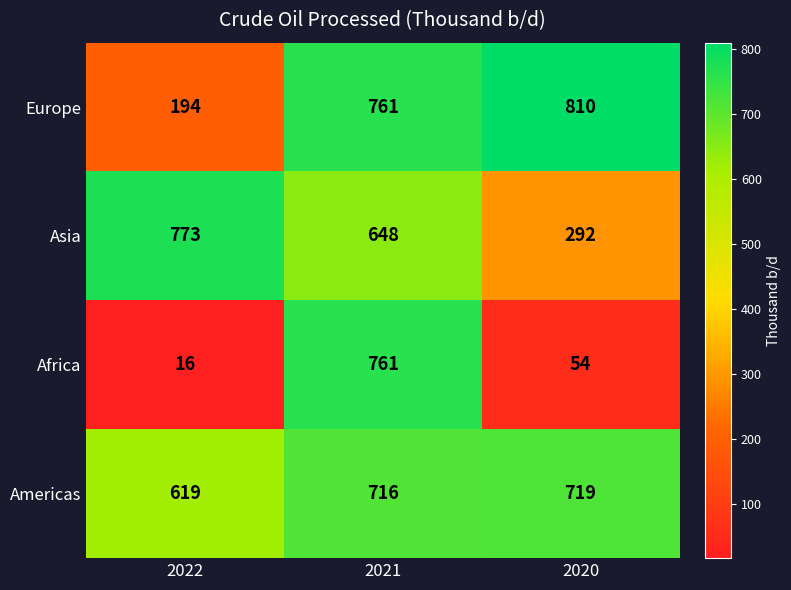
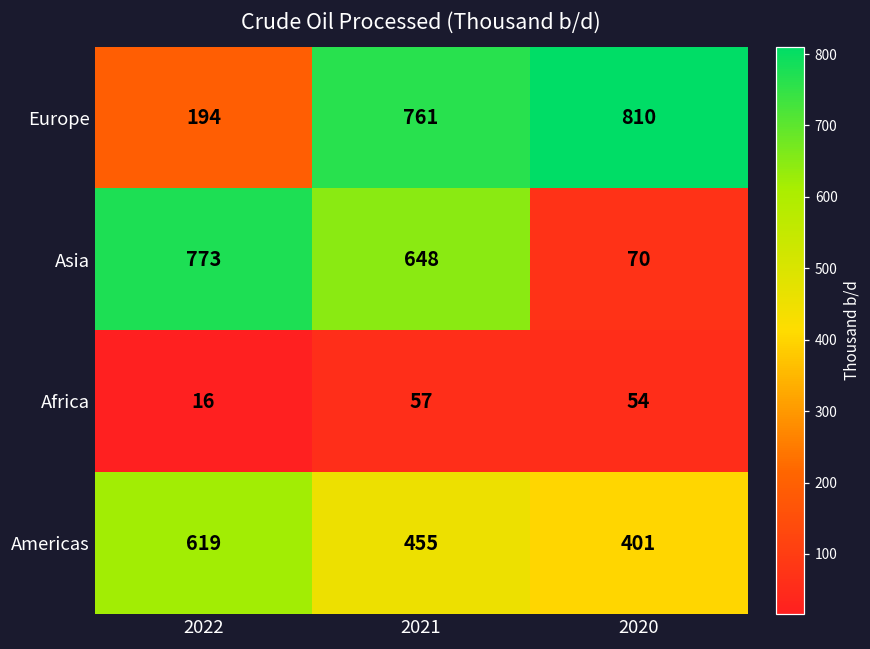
Asia, 2020: 292 -> 70
Africa, 2021: 761 -> 57
Americas, 2021: 716 -> 455
Americas, 2020: 719 -> 401
